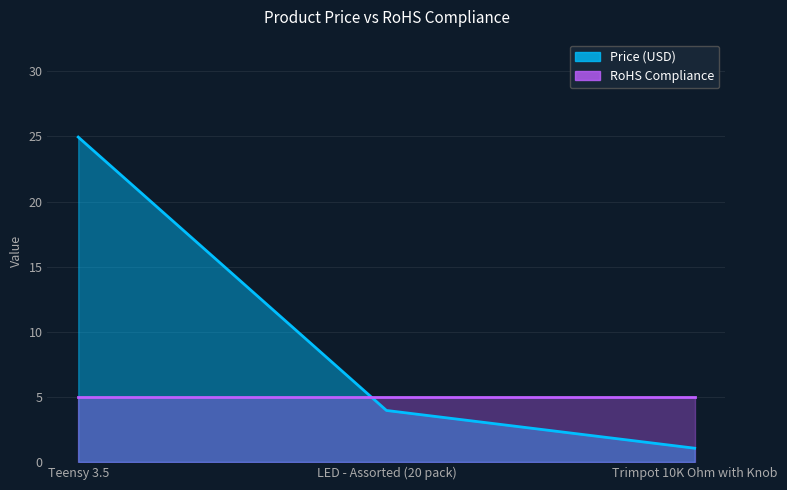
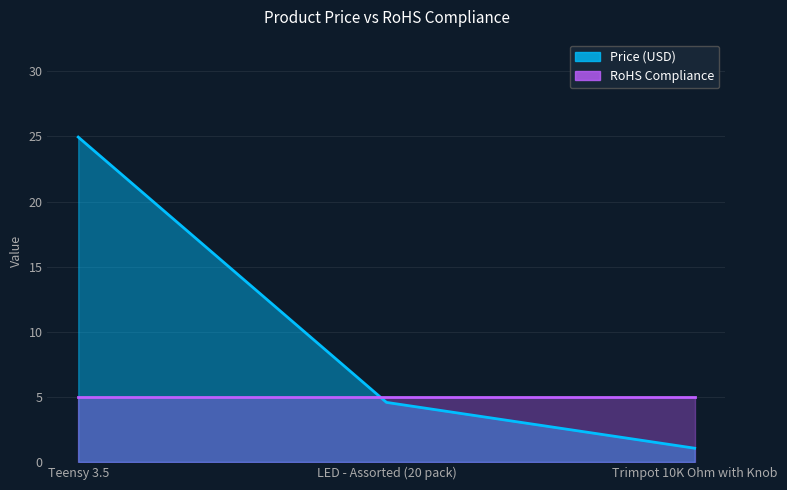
Price (USD), LED - Assorted (20 pack): 4.0 -> 4.6
